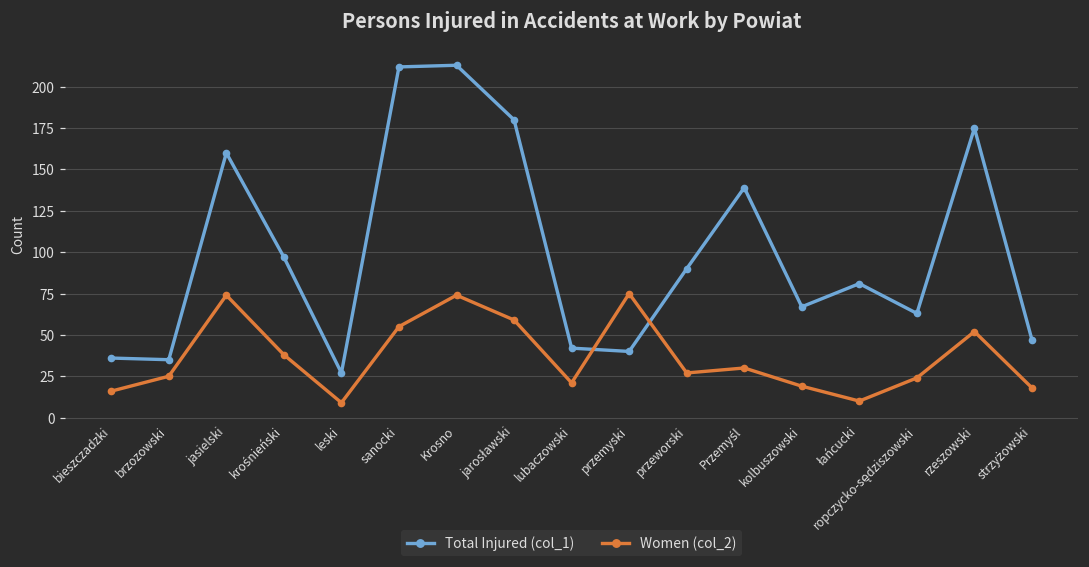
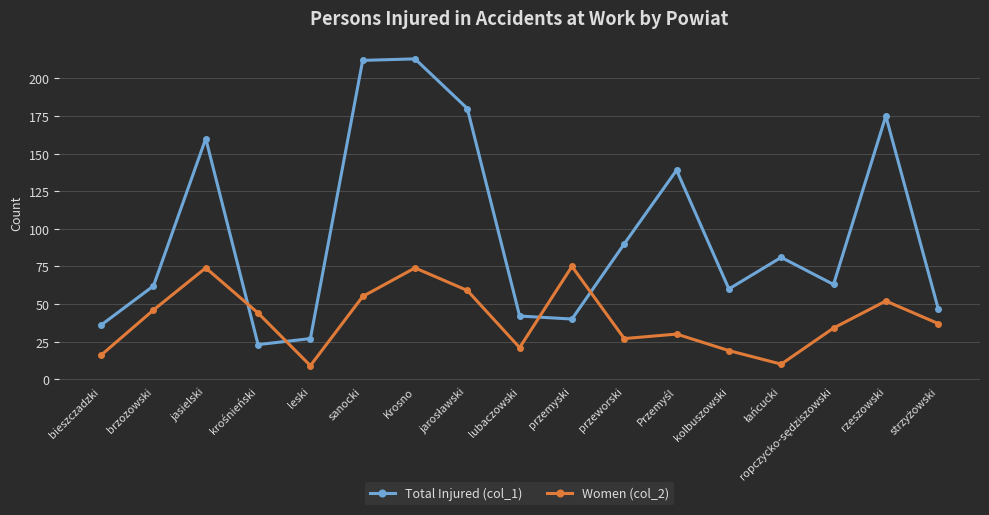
Total Injured (col_1), brzozowski: 35 -> 62
Women (col_2), brzozowski: 25 -> 46
Total Injured (col_1), krośnieński: 97 -> 23
Women (col_2), krośnieński: 38 -> 44
Total Injured (col_1), kolbuszowski: 67 -> 60
Women (col_2), ropczycko-sędziszowski: 24 -> 34
Women (col_2), strzyżowski: 18 -> 37
